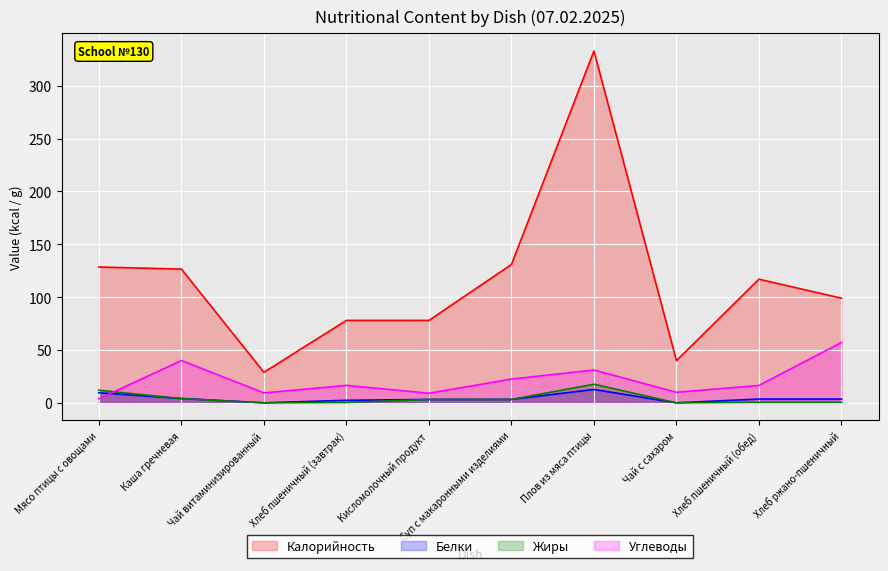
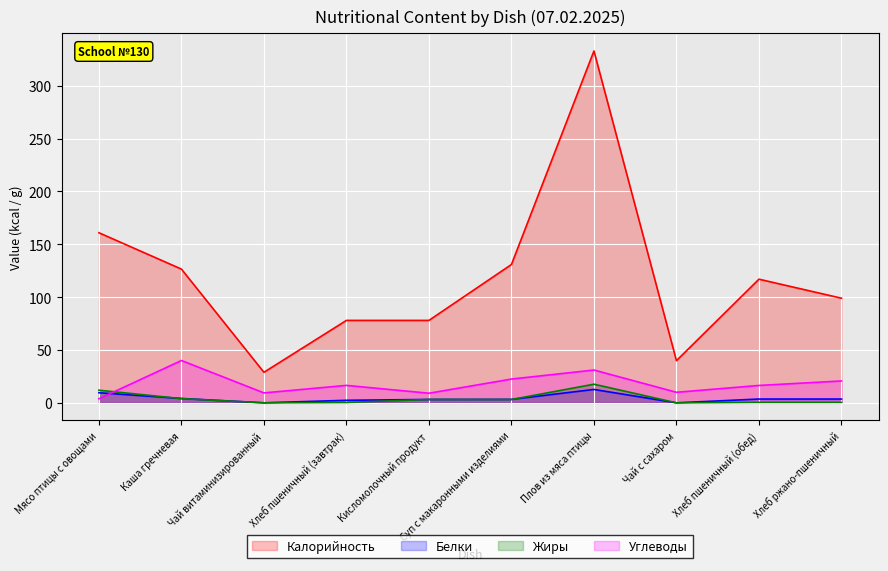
Калорийность, Мясо птицы с овощами: 129 -> 161
Углеводы, Хлеб ржано-пшеничный: 57 -> 21
